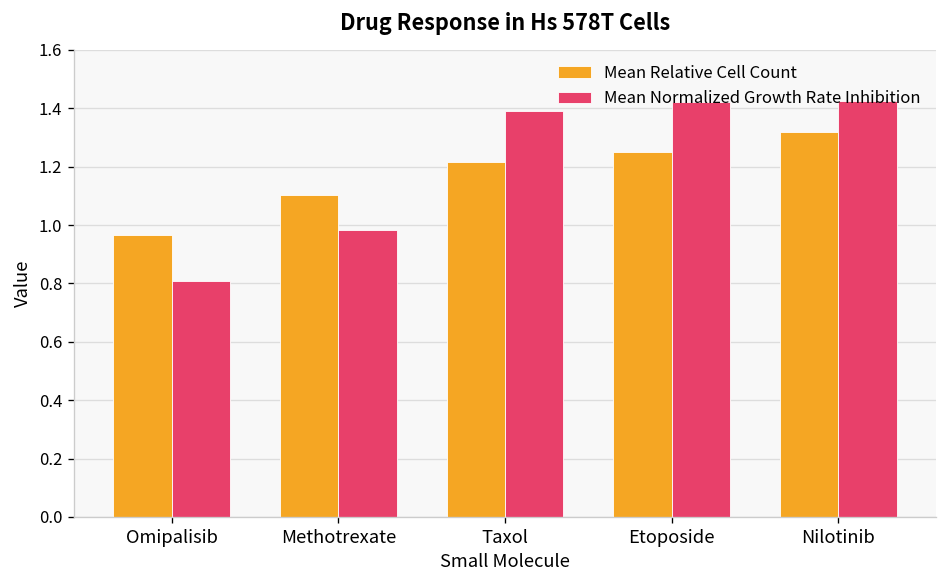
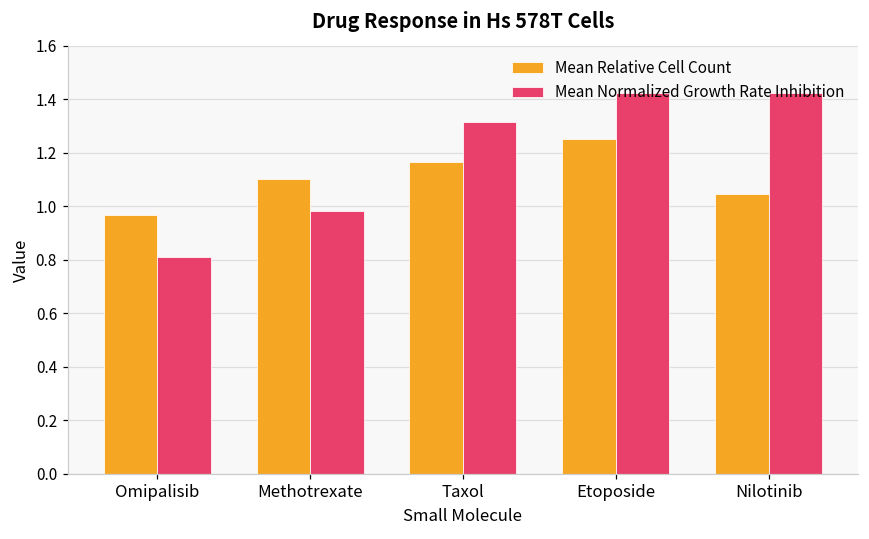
Mean Relative Cell Count, Taxol: 1.22 -> 1.17
Mean Normalized Growth Rate Inhibition, Taxol: 1.39 -> 1.32
Mean Relative Cell Count, Nilotinib: 1.32 -> 1.05
